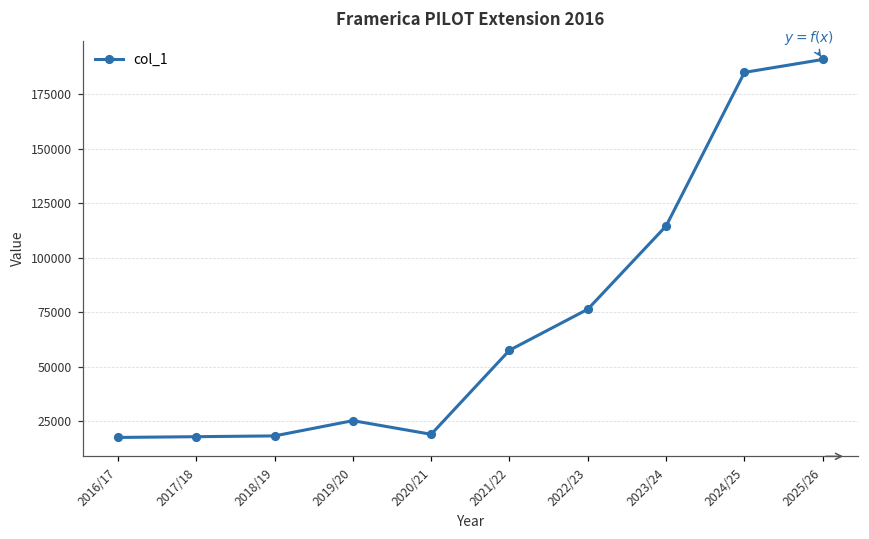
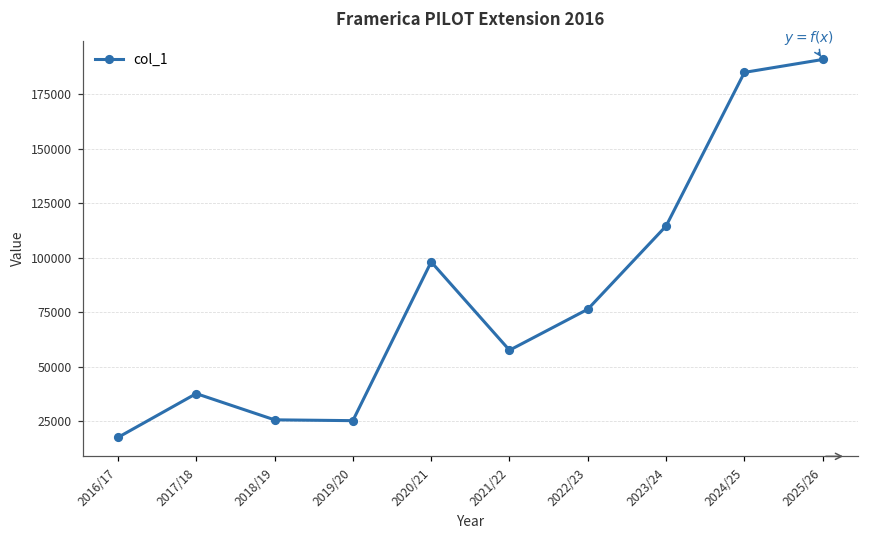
2017/18: 18000 -> 38000
2018/19: 18000 -> 26000
2020/21: 19000 -> 98000
